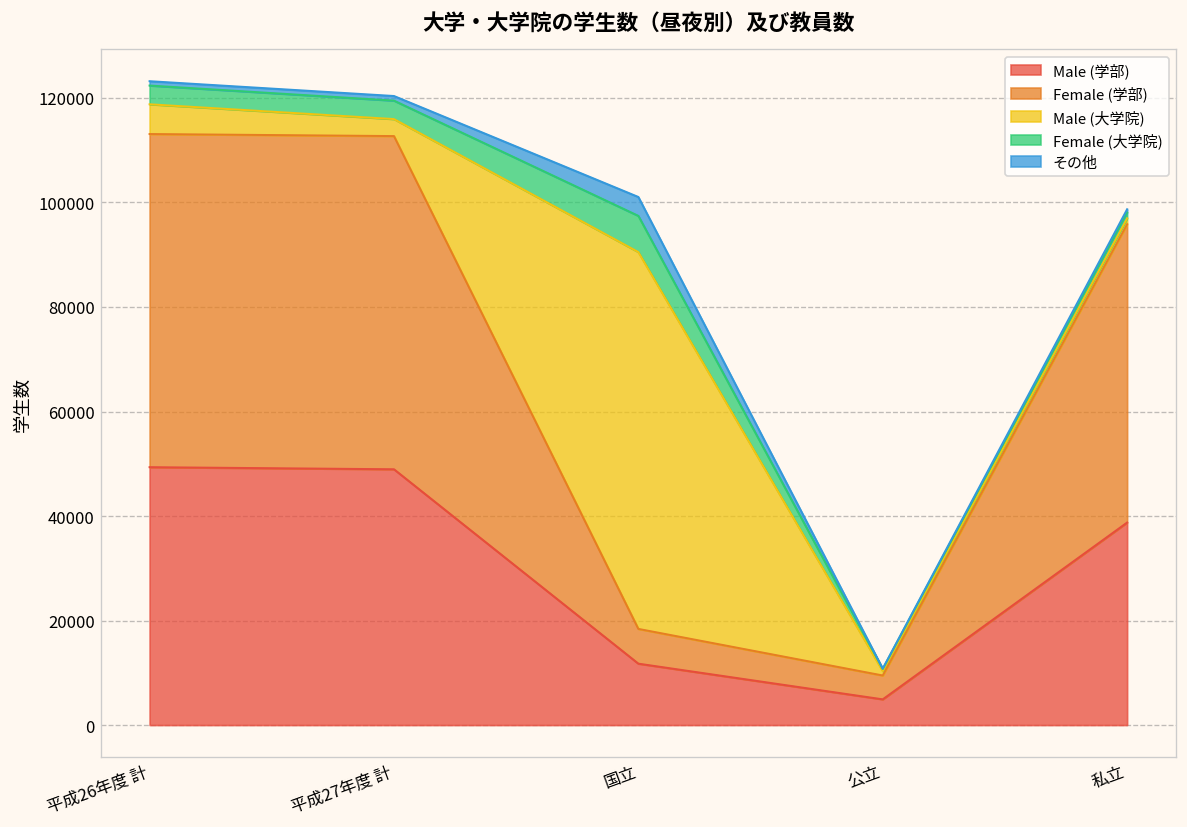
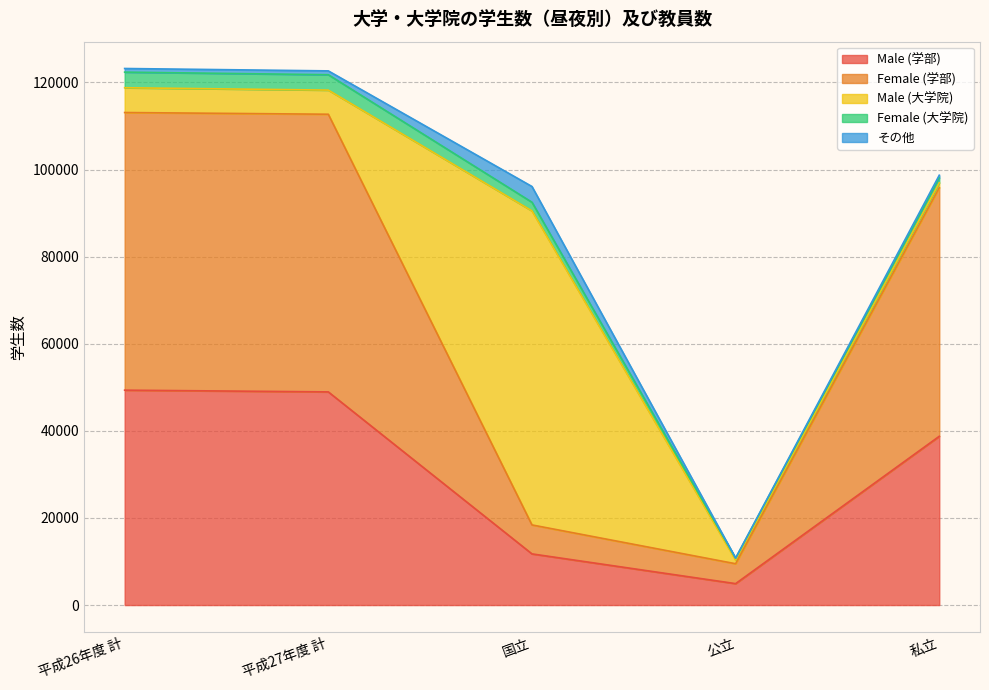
Male (大学院), 平成27年度 計: 3000 -> 6000
Female (大学院), 国立: 7000 -> 2000
